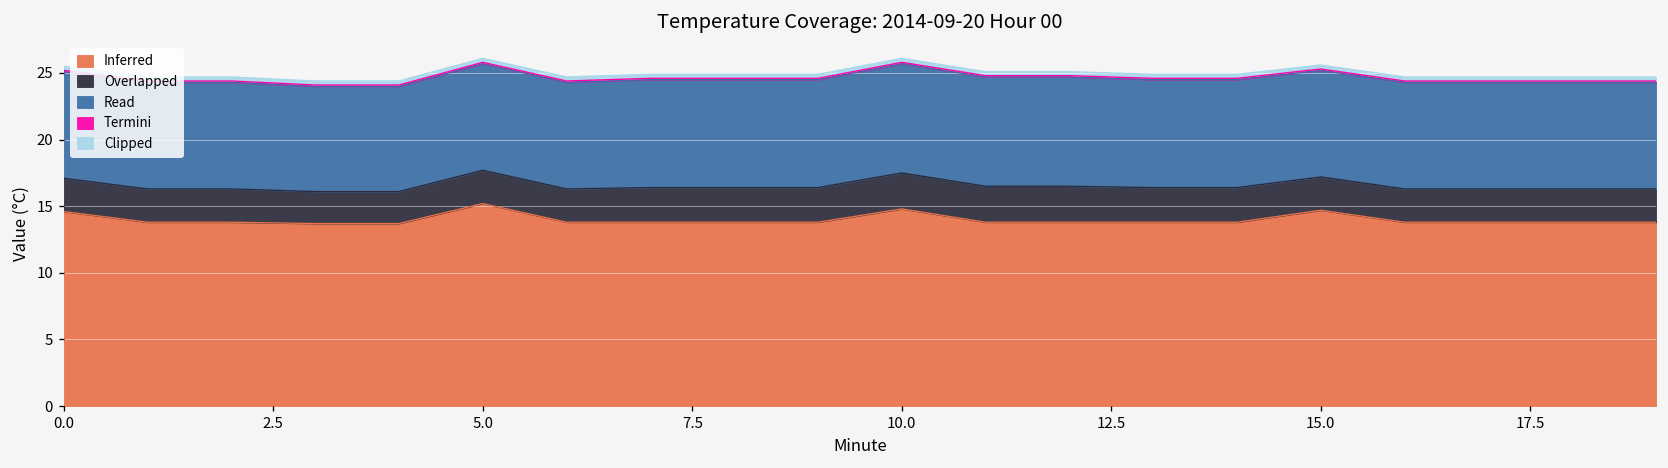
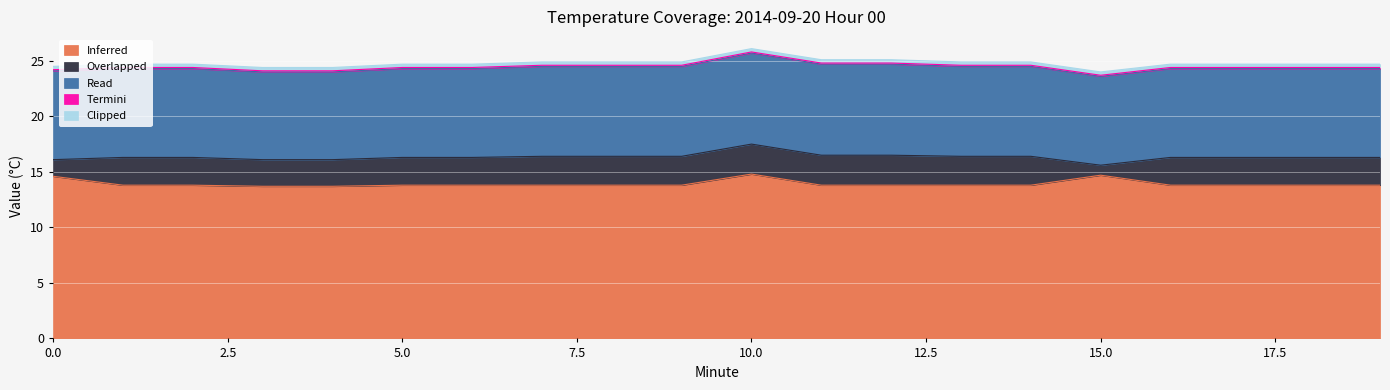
Overlapped, 0.0: 2.5 -> 1.5
Inferred, 5.0: 15.2 -> 13.8
Overlapped, 15.0: 2.5 -> 0.9
